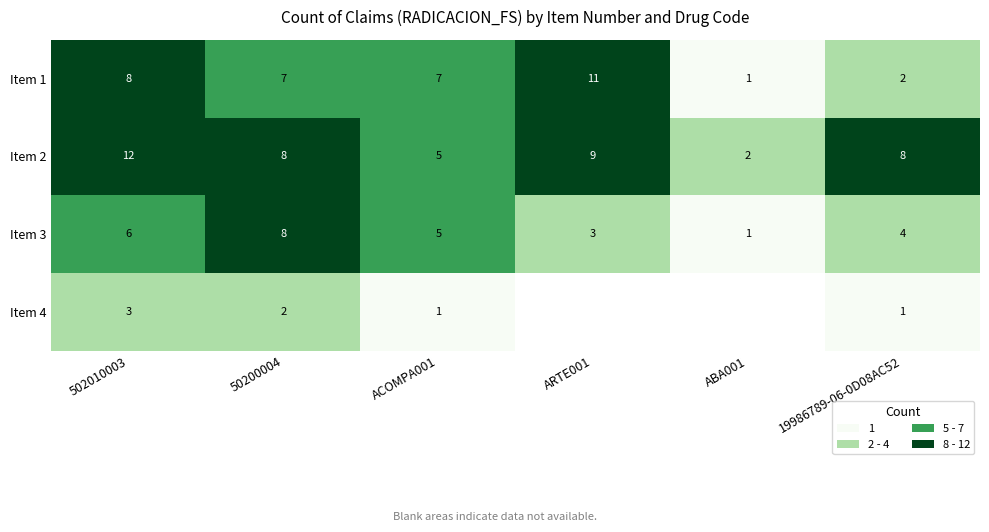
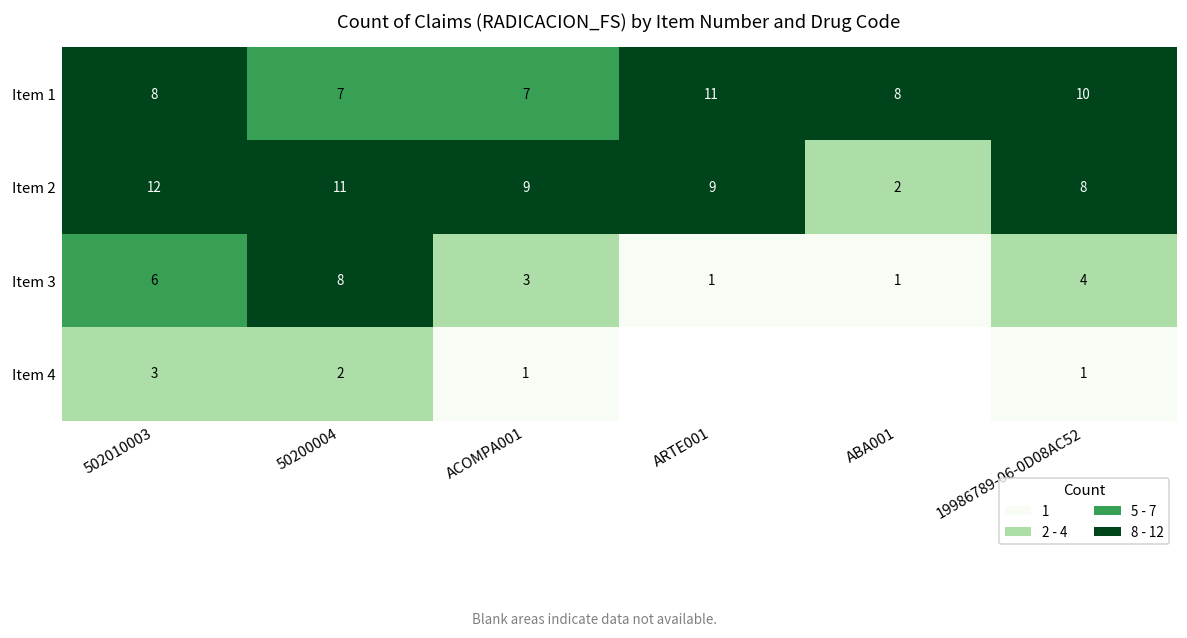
Item 1, ABA001: 1 -> 8
Item 1, 19986789-06-0D08AC52: 2 -> 10
Item 2, 50200004: 8 -> 11
Item 2, ACOMPA001: 5 -> 9
Item 3, ACOMPA001: 5 -> 3
Item 3, ARTE001: 3 -> 1
